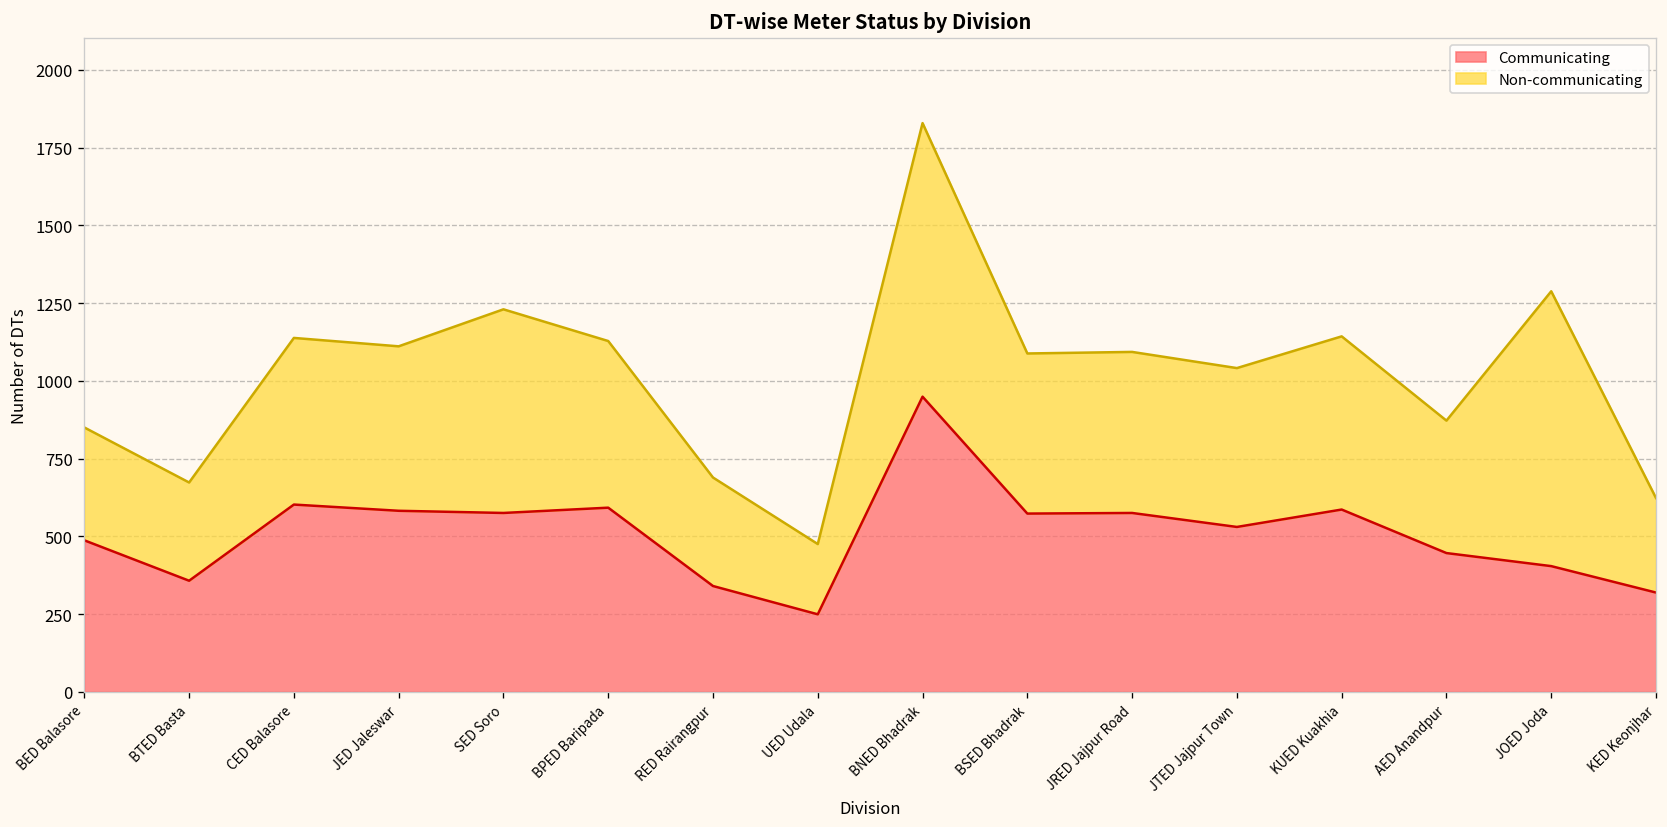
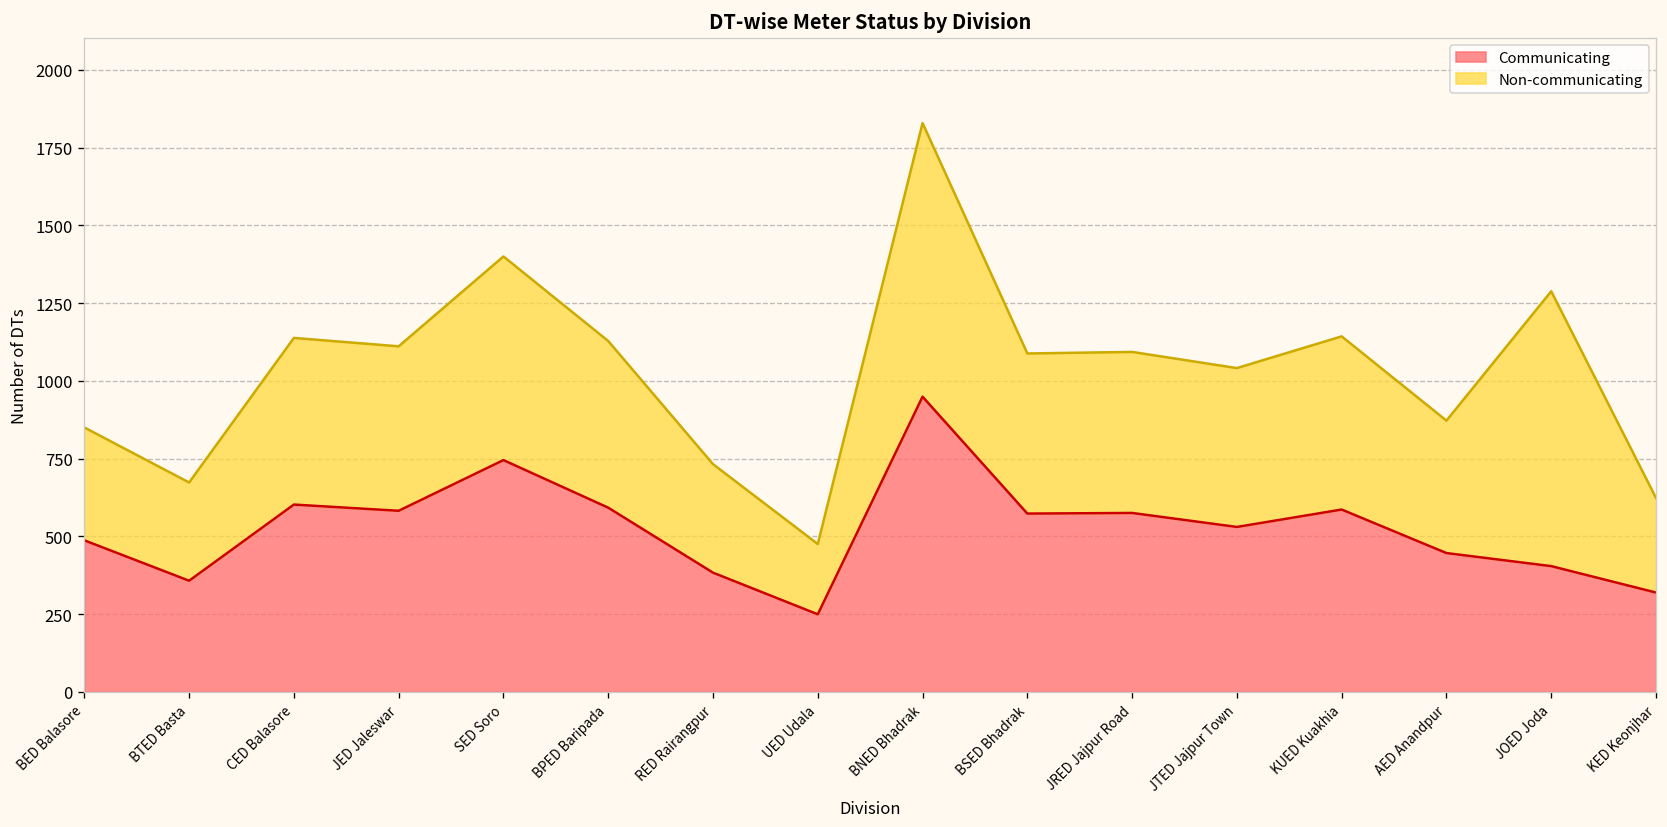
Communicating, SED Soro: 580 -> 750
Communicating, RED Rairangpur: 340 -> 380
